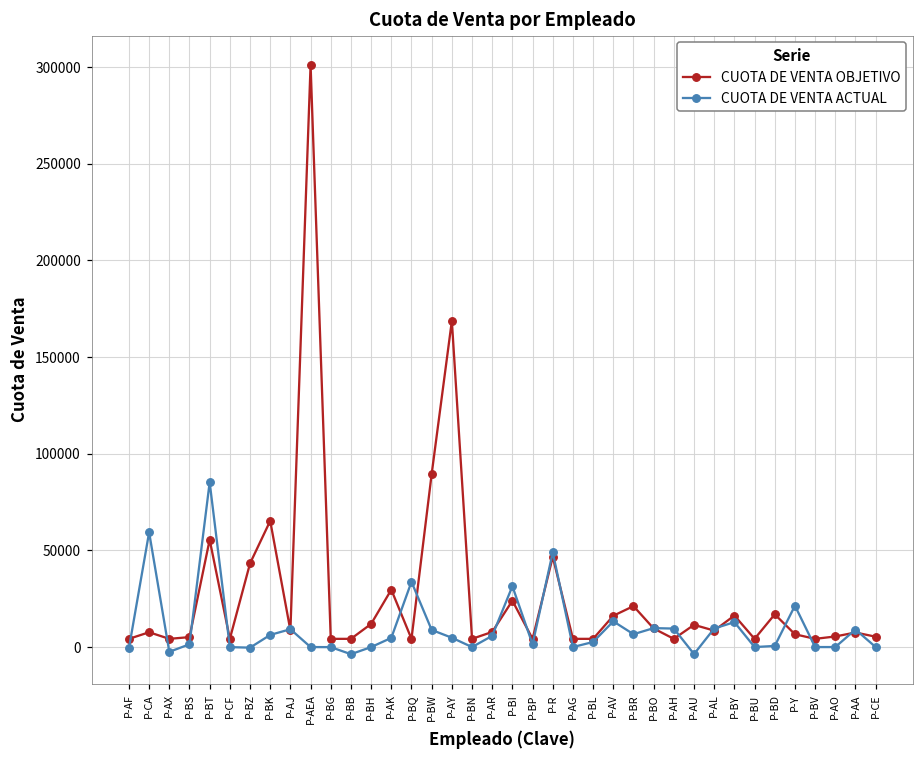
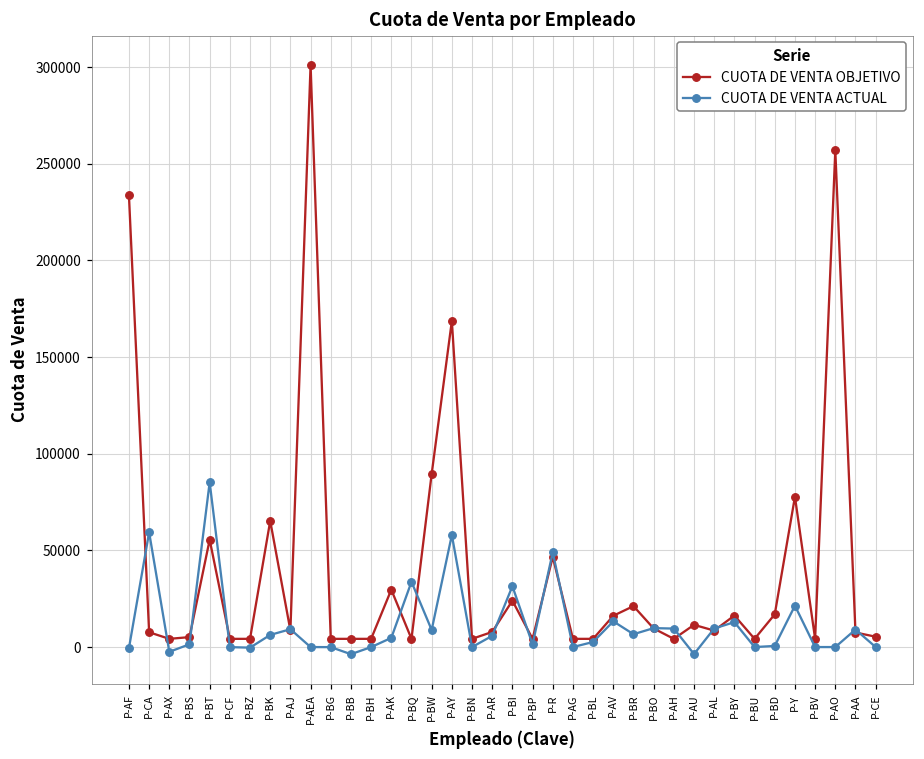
CUOTA DE VENTA OBJETIVO, P-AF: 4000 -> 234000
CUOTA DE VENTA OBJETIVO, P-BZ: 43000 -> 4000
CUOTA DE VENTA OBJETIVO, P-BH: 12000 -> 4000
CUOTA DE VENTA ACTUAL, P-AY: 5000 -> 58000
CUOTA DE VENTA OBJETIVO, P-Y: 7000 -> 78000
CUOTA DE VENTA OBJETIVO, P-AO: 5000 -> 257000
